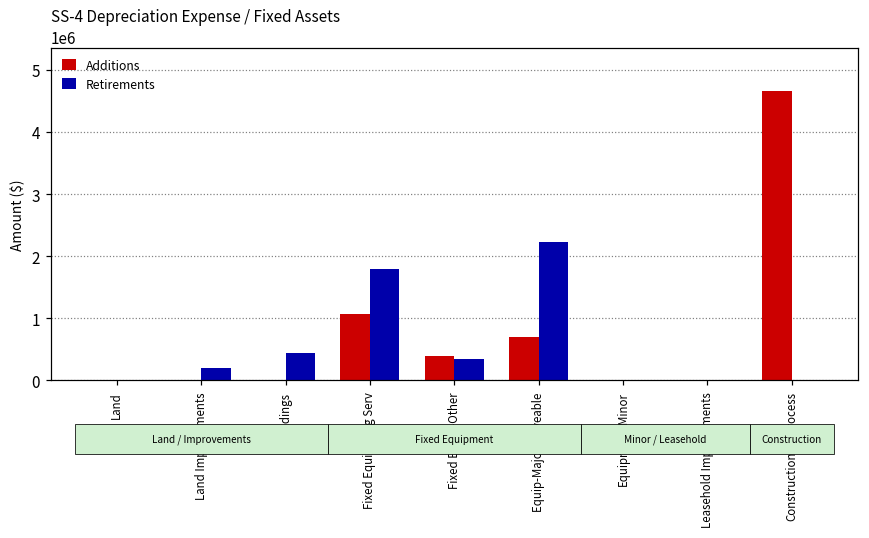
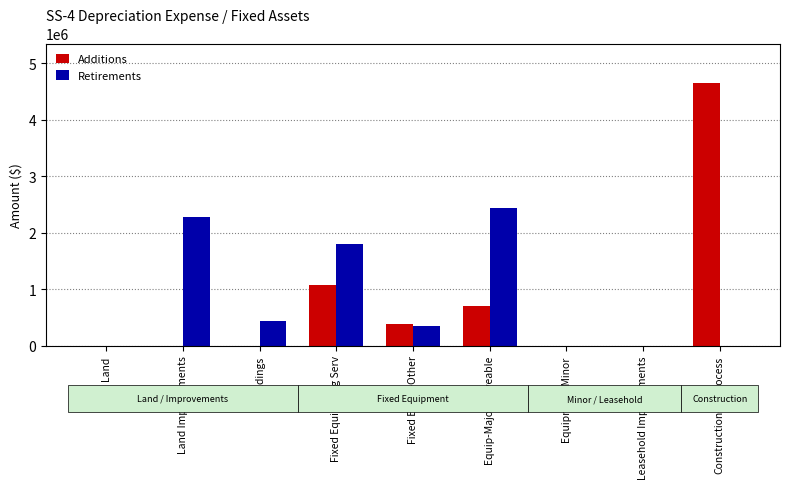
Retirements, Land Improvements: 200000 -> 2300000
Retirements, Equip-Major Moveable: 2200000 -> 2400000
